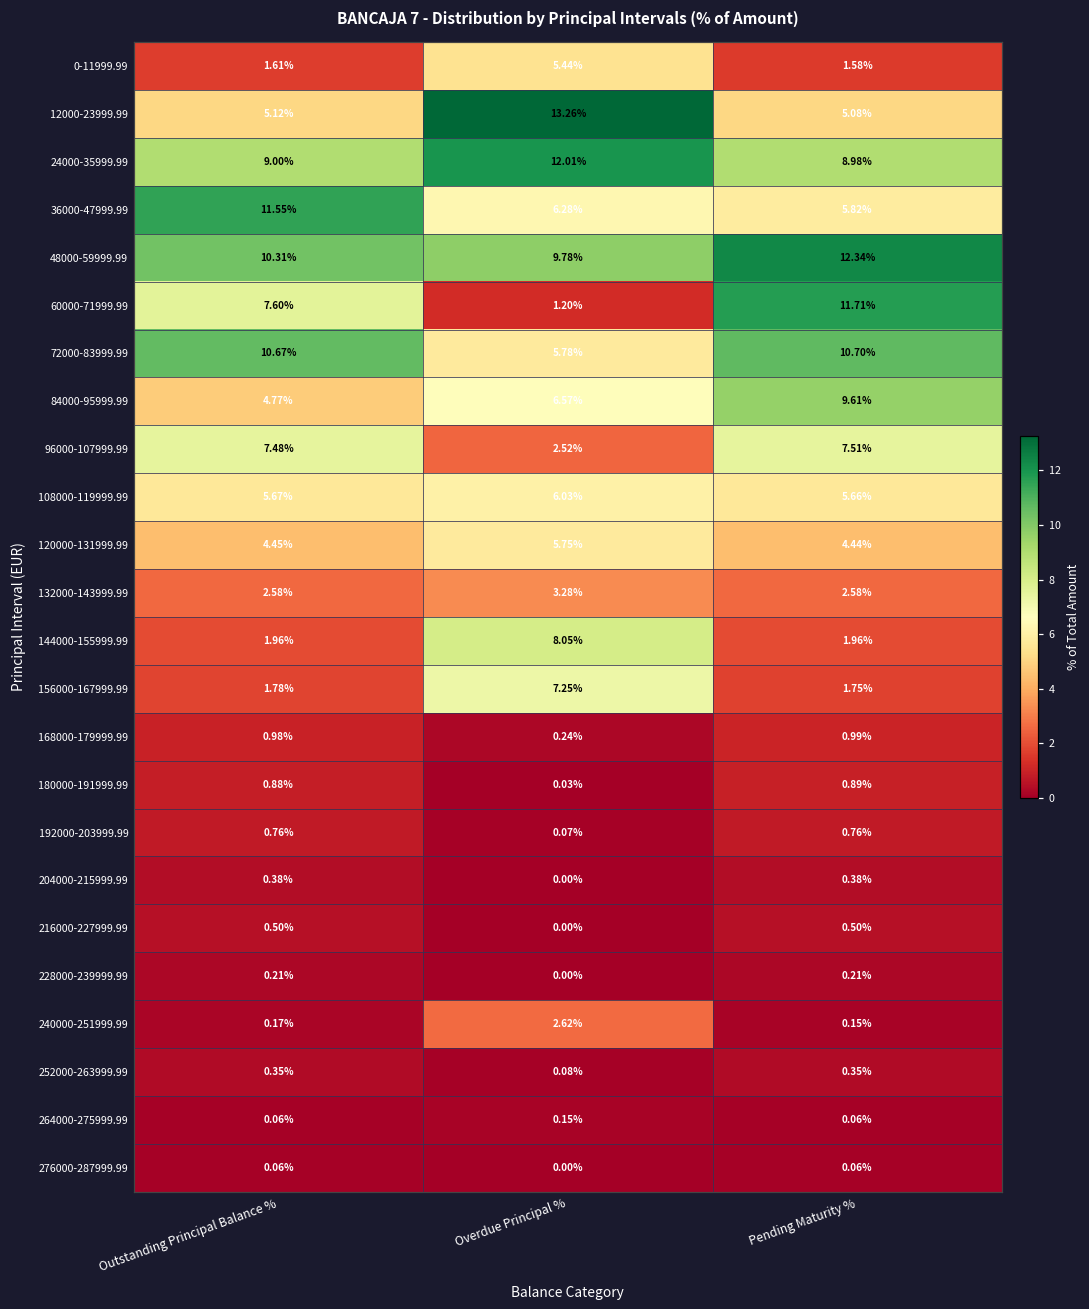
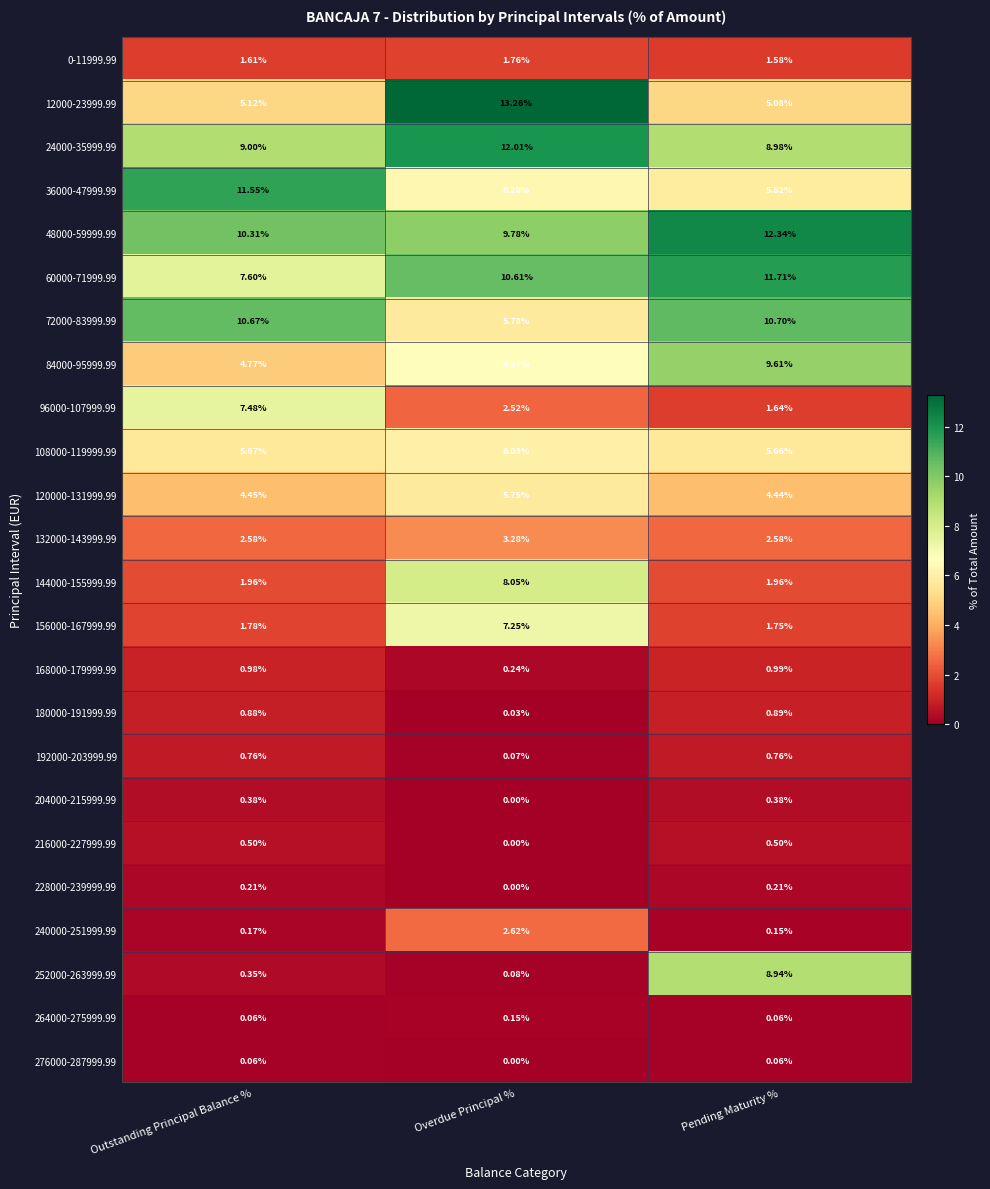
0-11999.99, Overdue Principal %: 5.44% -> 1.76%
60000-71999.99, Overdue Principal %: 1.20% -> 10.61%
96000-107999.99, Pending Maturity %: 7.51% -> 1.64%
252000-263999.99, Pending Maturity %: 0.35% -> 8.94%
